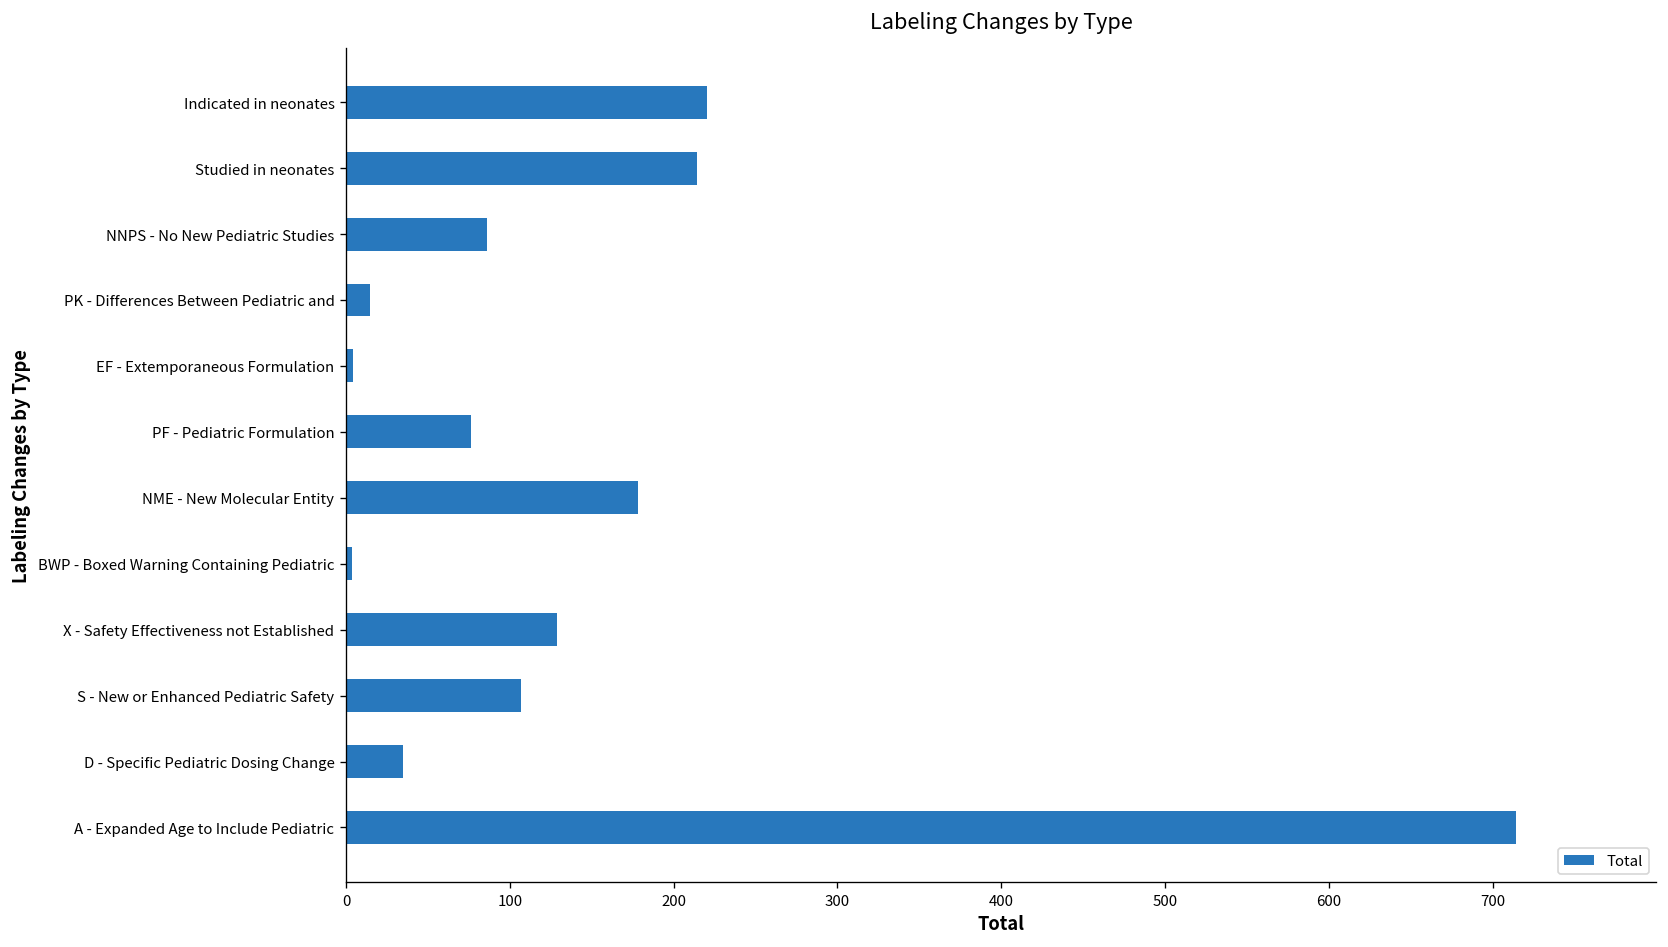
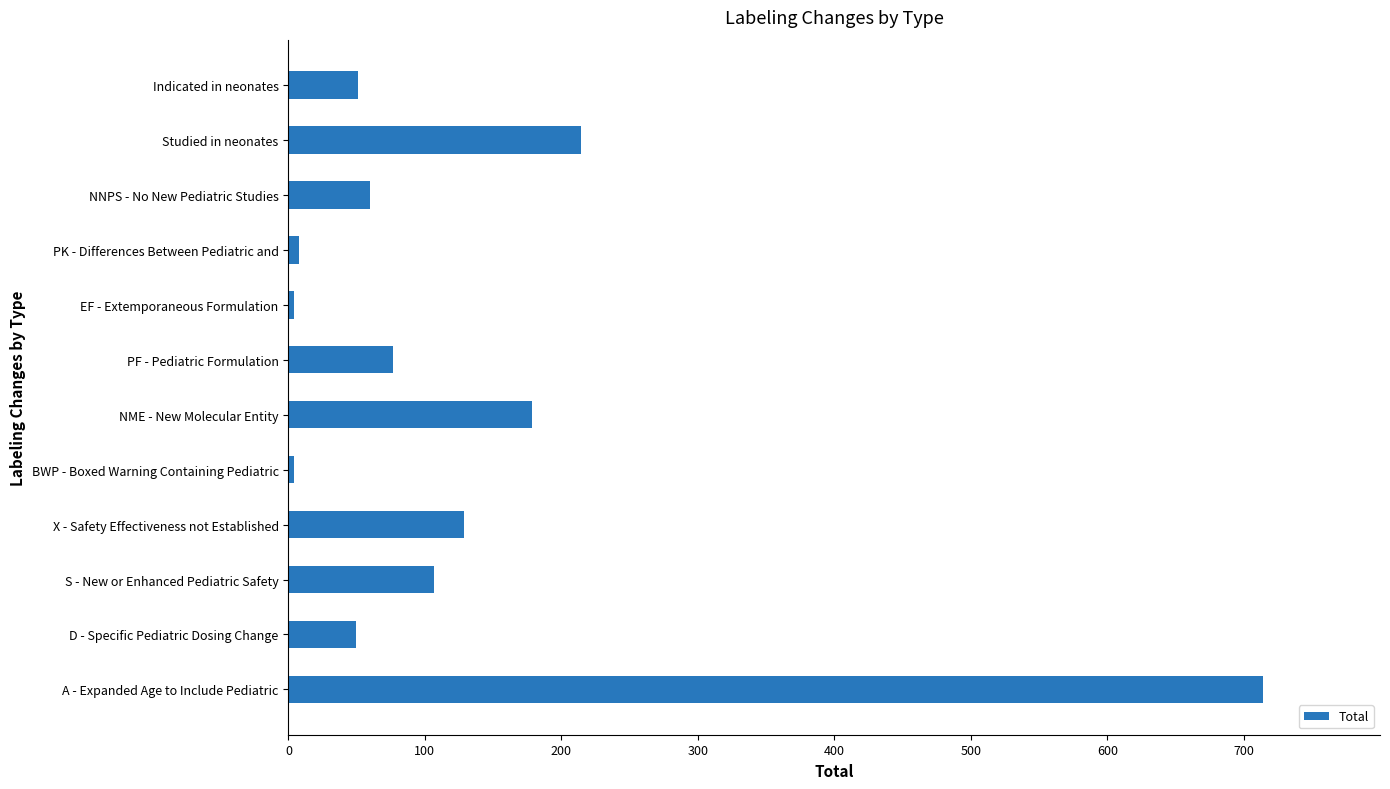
Indicated in neonates: 220 -> 51
NNPS - No New Pediatric Studies: 86 -> 60
PK - Differences Between Pediatric and: 15 -> 8
D - Specific Pediatric Dosing Change: 35 -> 49
